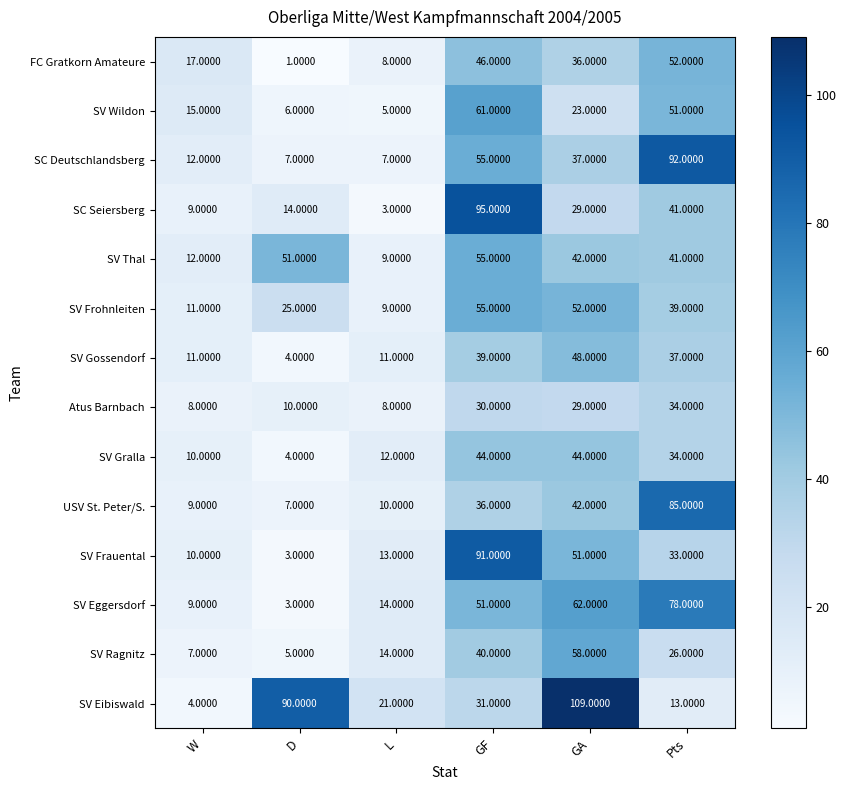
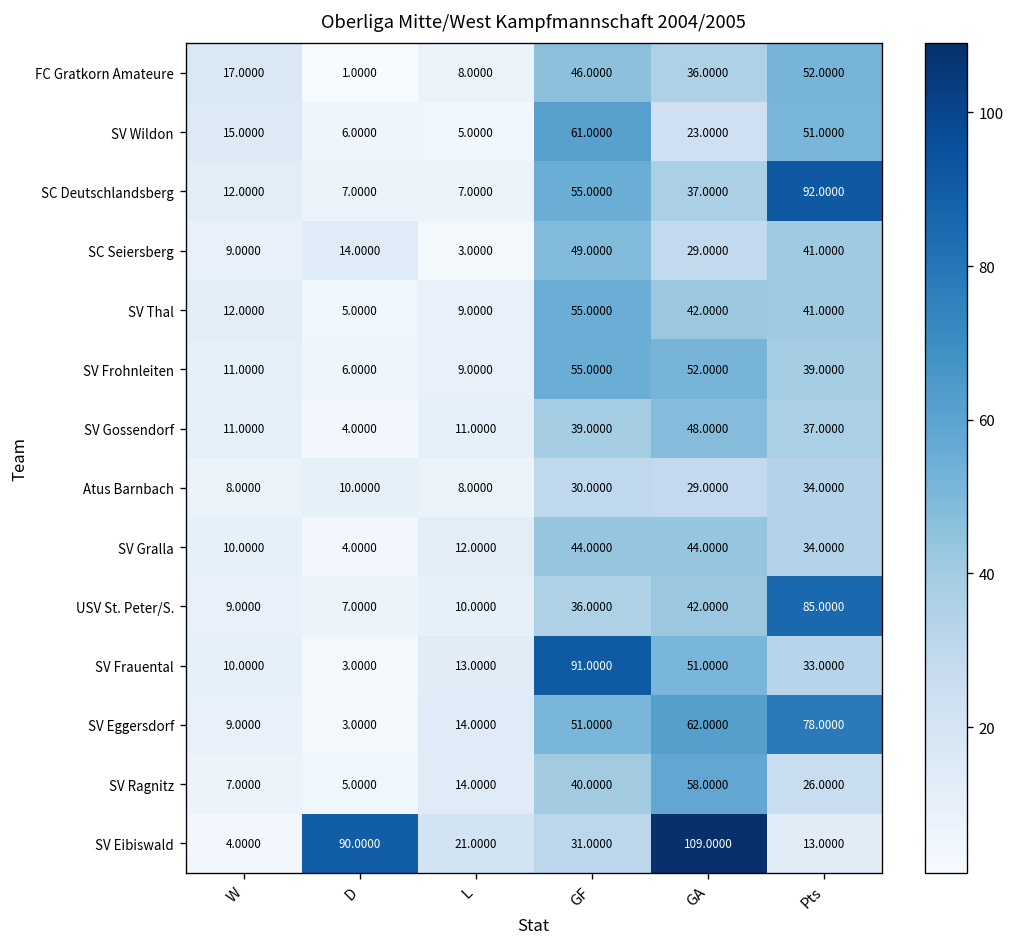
SC Seiersberg, GF: 95.0000 -> 49.0000
SV Thal, D: 51.0000 -> 5.0000
SV Frohnleiten, D: 25.0000 -> 6.0000
